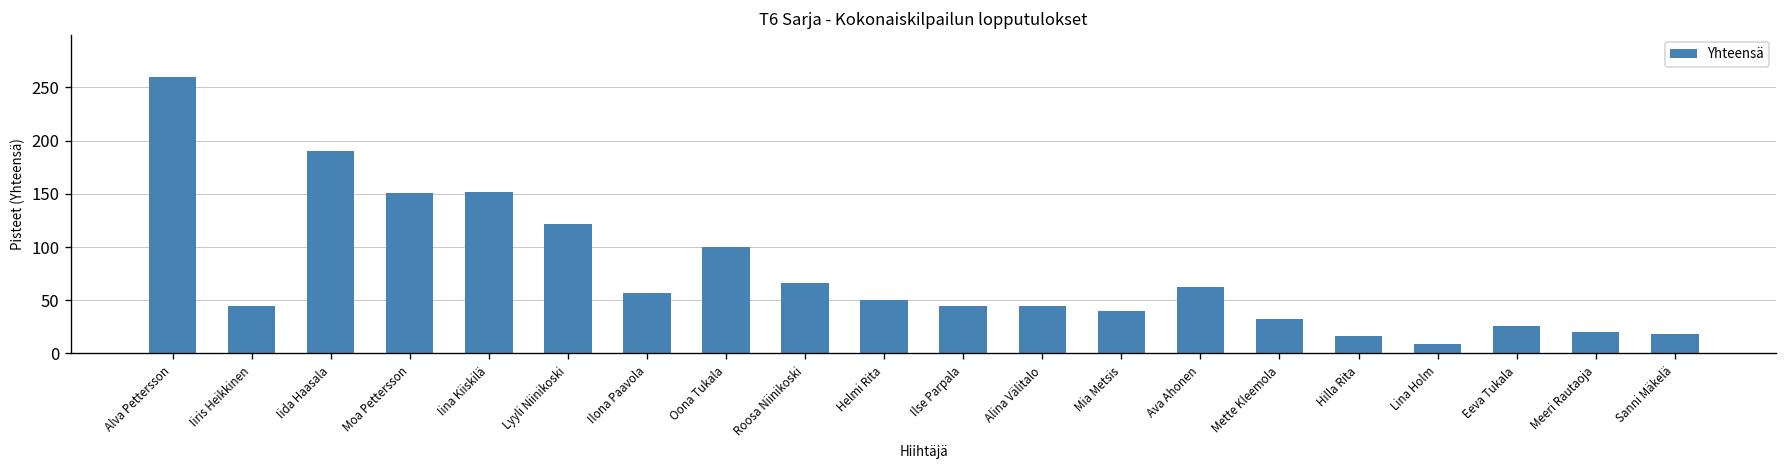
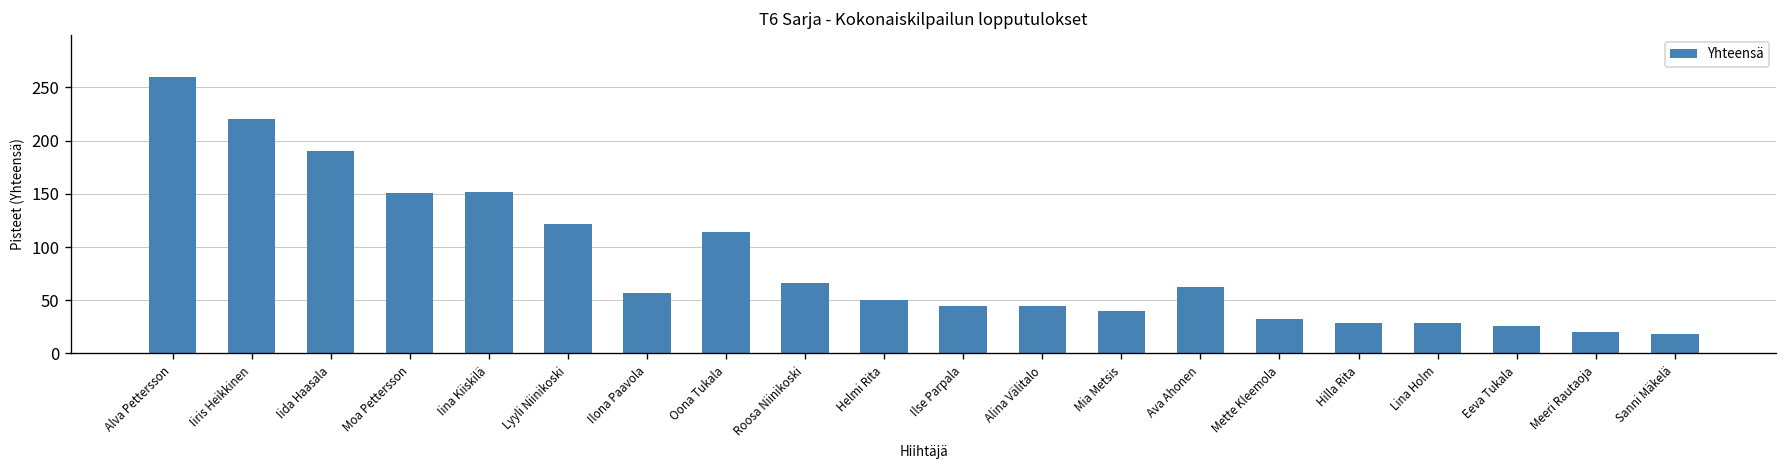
Iiris Heikkinen: 50 -> 220
Oona Tukala: 100 -> 110
Hilla Rita: 20 -> 30
Lina Holm: 10 -> 30
